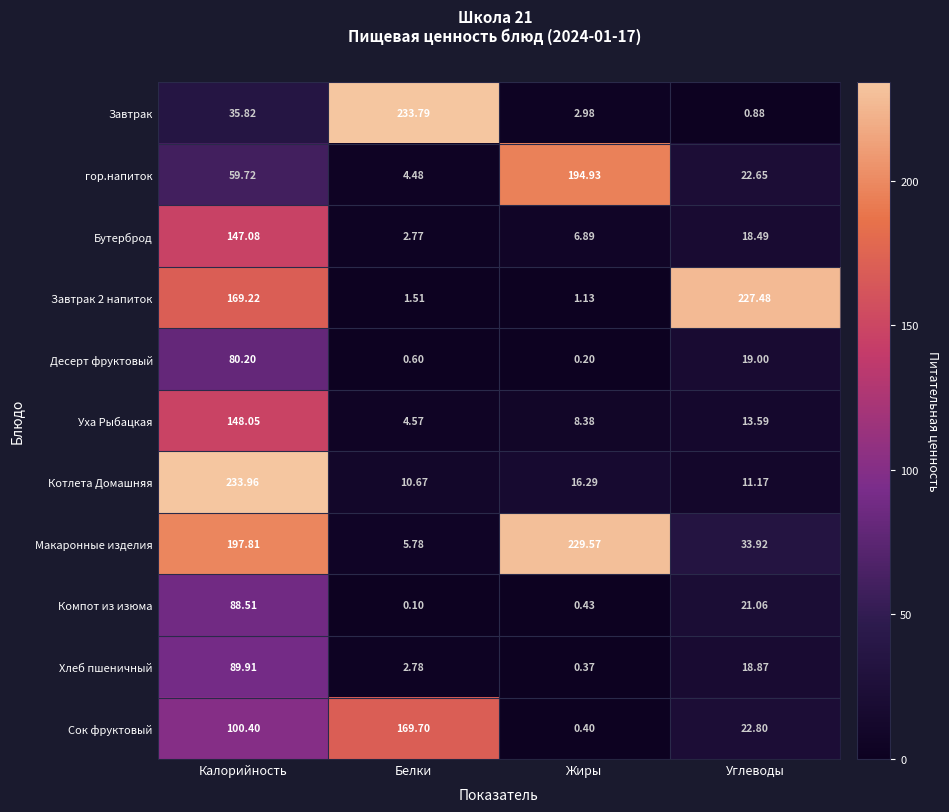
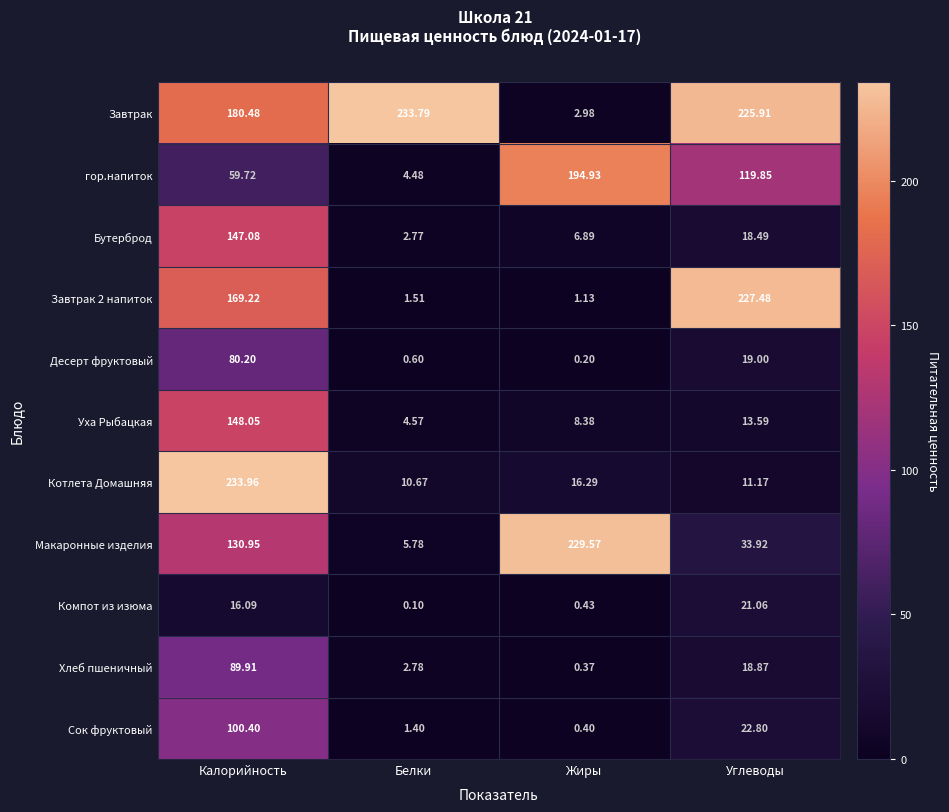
Завтрак, Калорийность: 35.82 -> 180.48
Завтрак, Углеводы: 0.88 -> 225.91
гор.напиток, Углеводы: 22.65 -> 119.85
Макаронные изделия, Калорийность: 197.81 -> 130.95
Компот из изюма, Калорийность: 88.51 -> 16.09
Сок фруктовый, Белки: 169.70 -> 1.40
